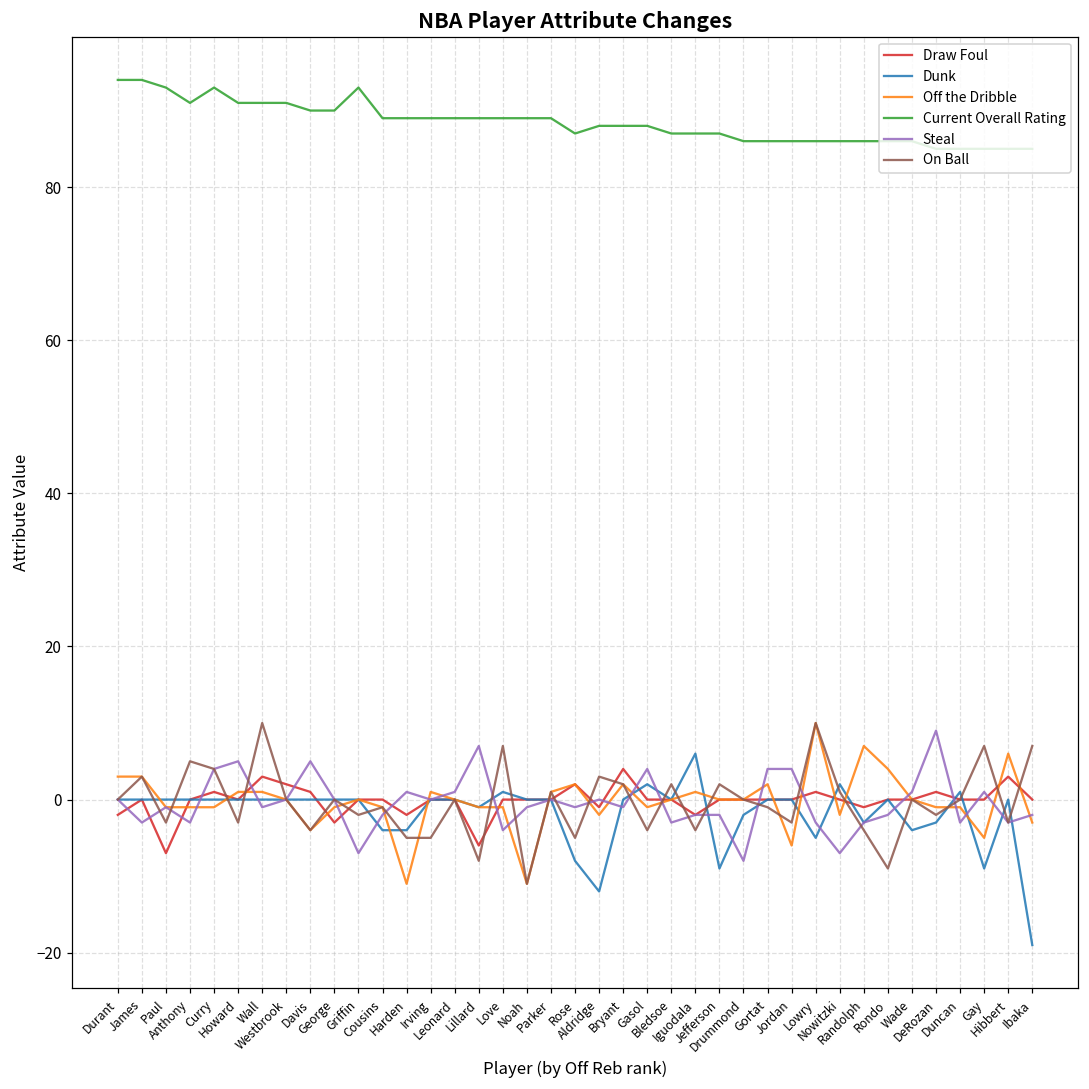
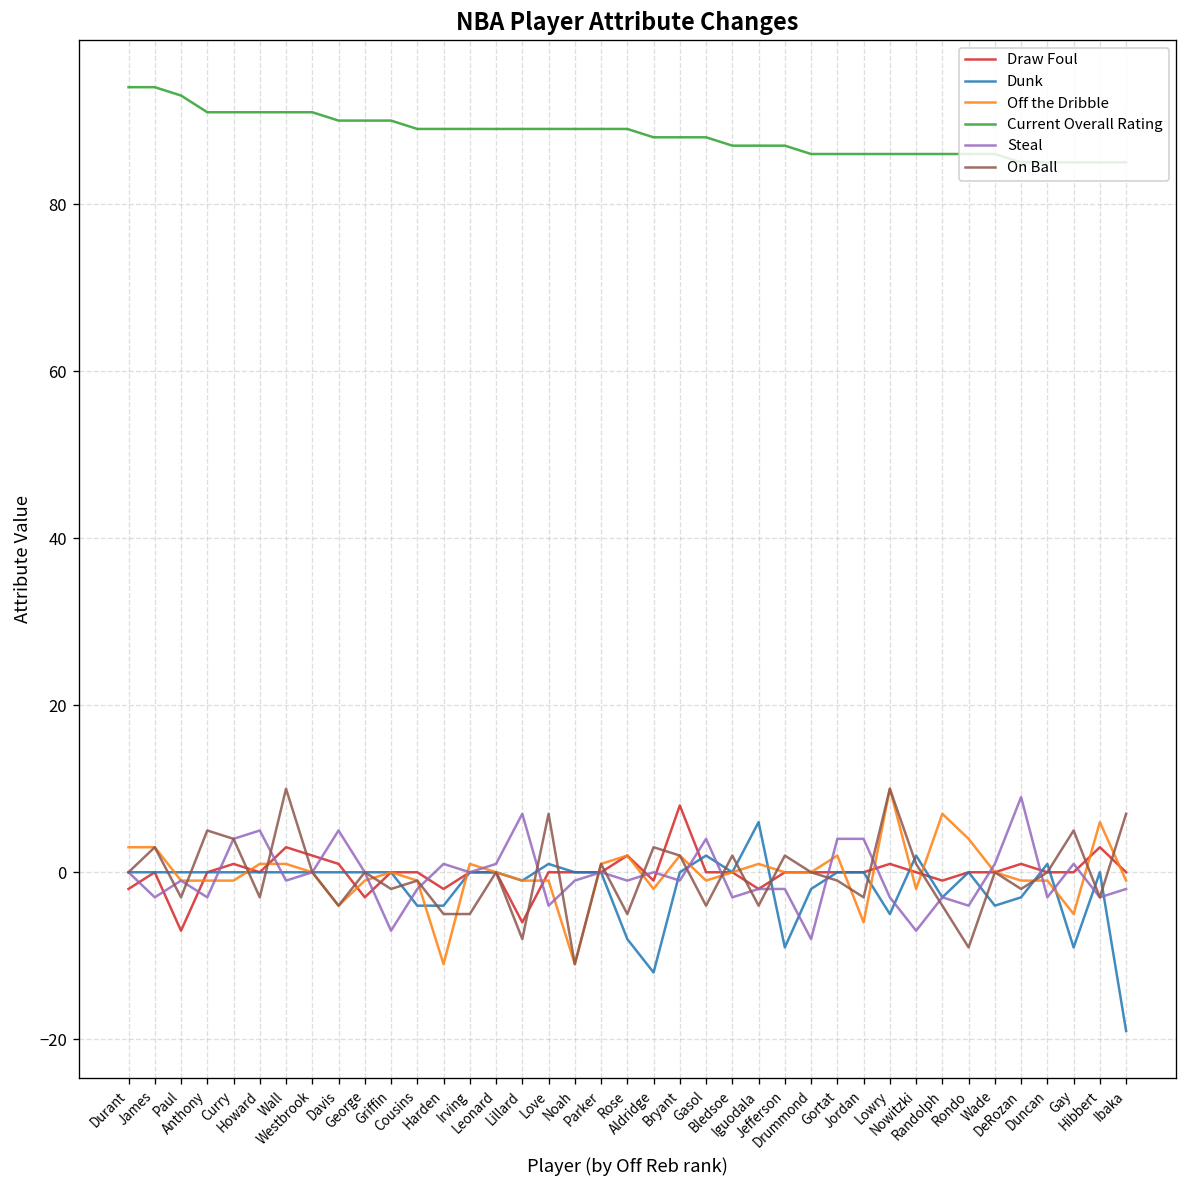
Current Overall Rating, Curry: 93 -> 91
Current Overall Rating, Griffin: 93 -> 90
Current Overall Rating, Rose: 87 -> 89
Draw Foul, Bryant: 4 -> 8
Steal, Rondo: -2 -> -4
On Ball, Gay: 7 -> 5
Off the Dribble, Ibaka: -3 -> -1
